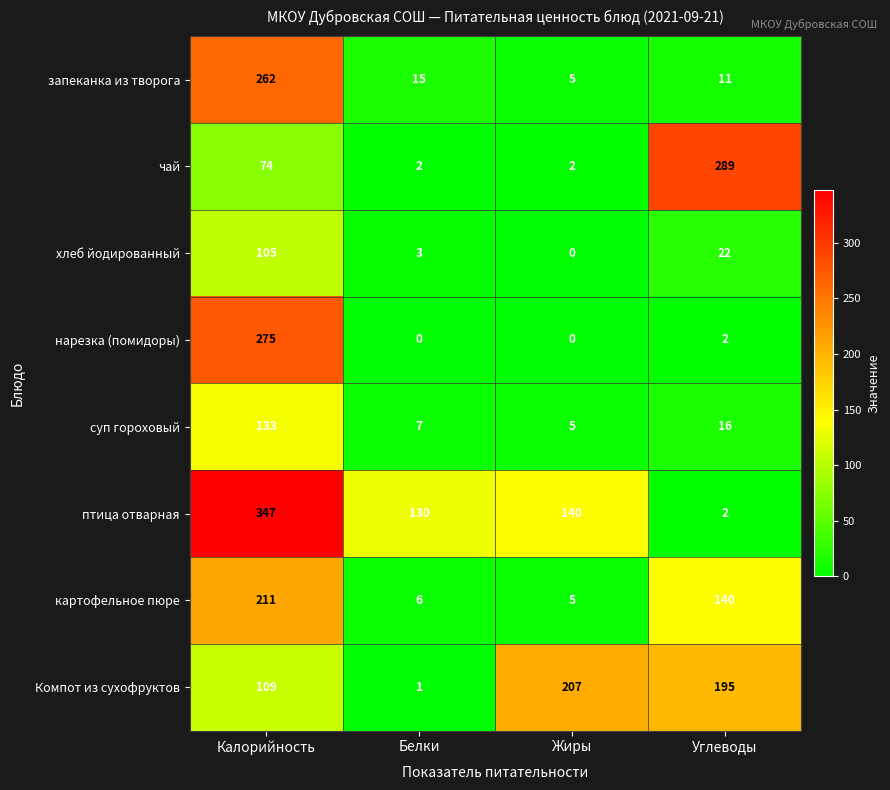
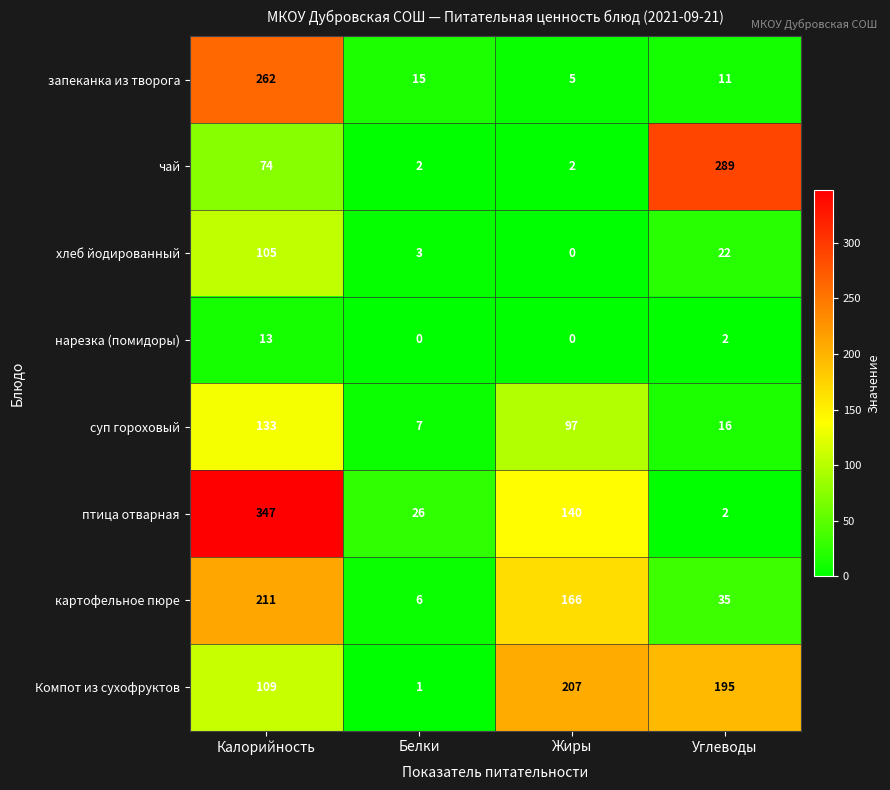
нарезка (помидоры), Калорийность: 275 -> 13
суп гороховый, Жиры: 5 -> 97
птица отварная, Белки: 130 -> 26
картофельное пюре, Жиры: 5 -> 166
картофельное пюре, Углеводы: 140 -> 35
